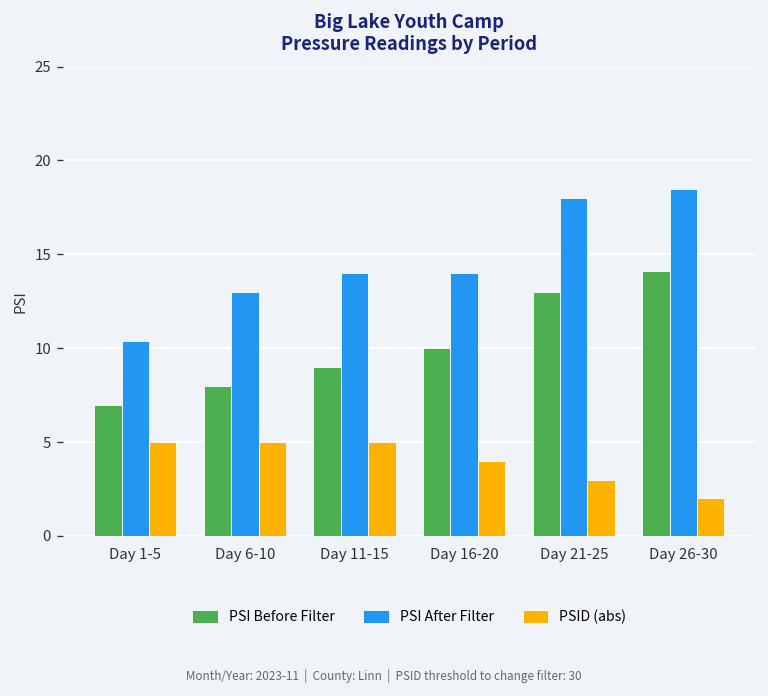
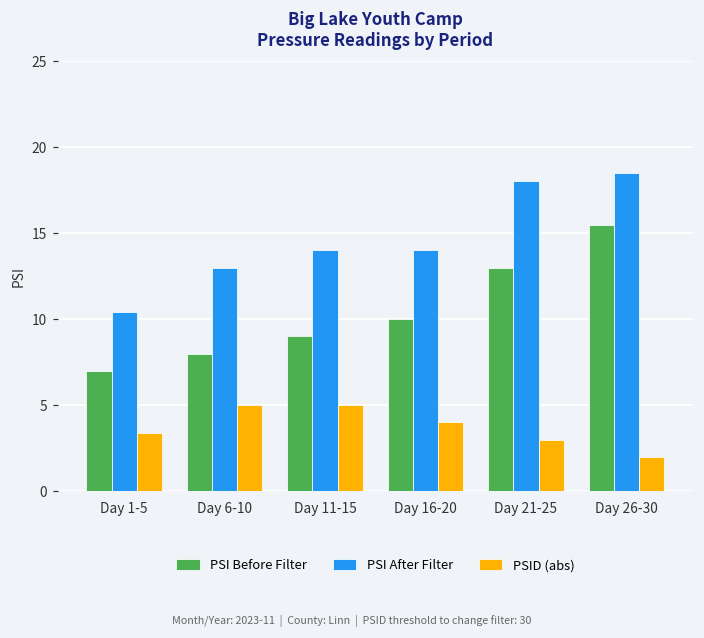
PSID (abs), Day 1-5: 5.0 -> 3.4
PSI Before Filter, Day 26-30: 14.1 -> 15.5
